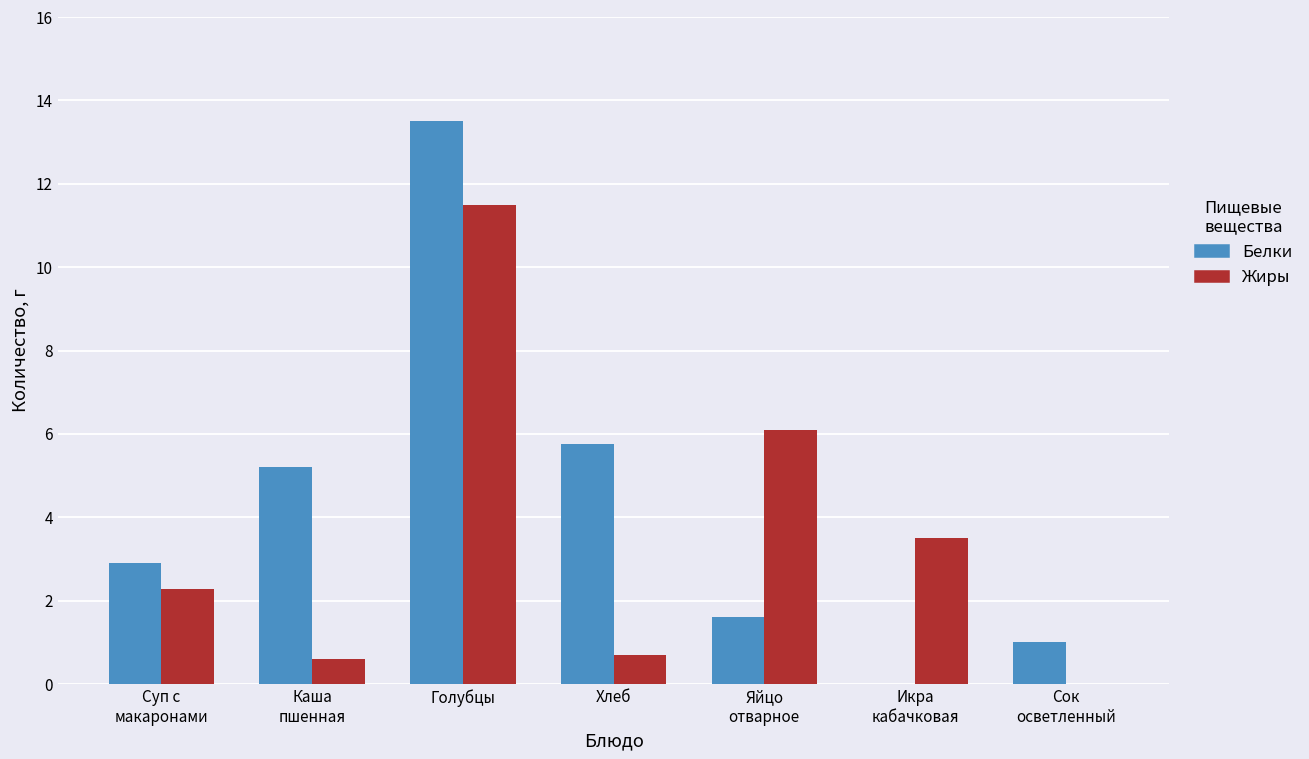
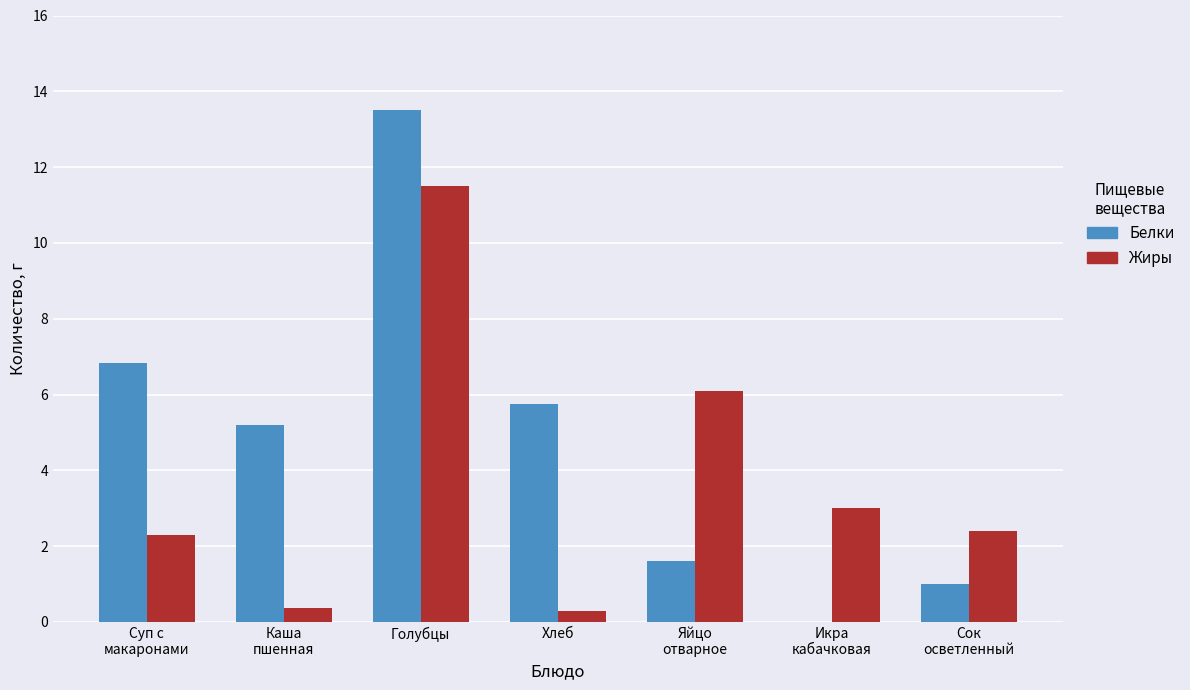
Белки, Суп с макаронами: 2.9 -> 6.8
Жиры, Каша пшенная: 0.6 -> 0.4
Жиры, Хлеб: 0.7 -> 0.3
Жиры, Икра кабачковая: 3.5 -> 3.0
Жиры, Сок осветленный: 0.0 -> 2.4
